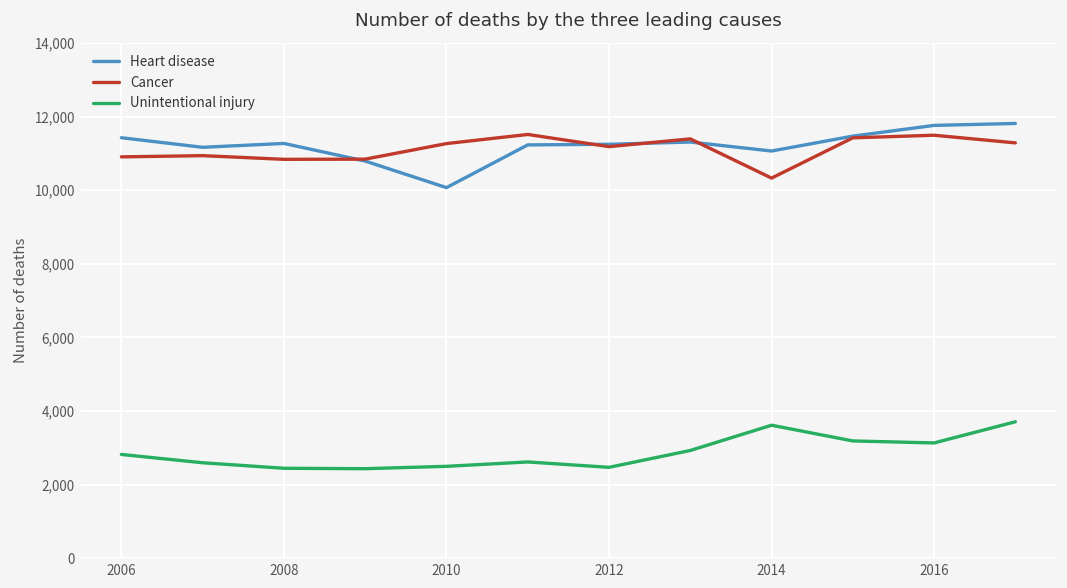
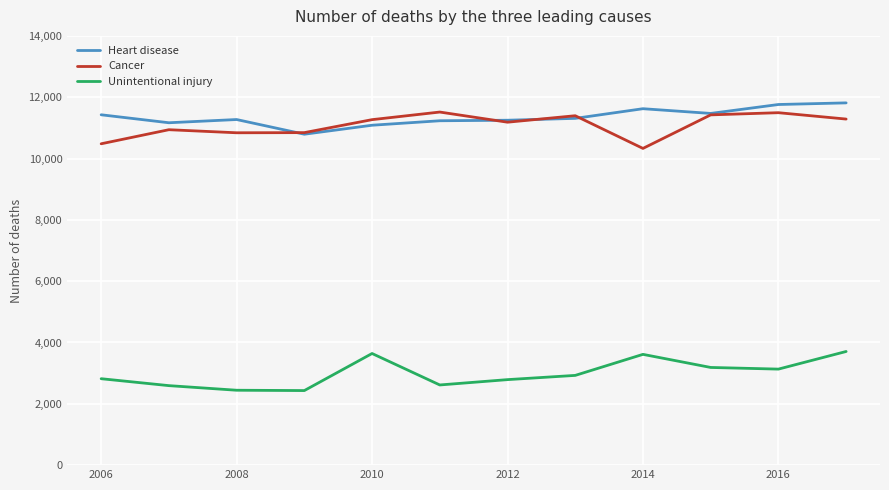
Cancer, 2006: 10,900 -> 10,500
Heart disease, 2010: 10,100 -> 11,100
Unintentional injury, 2010: 2,500 -> 3,600
Unintentional injury, 2012: 2,500 -> 2,800
Heart disease, 2014: 11,100 -> 11,600
